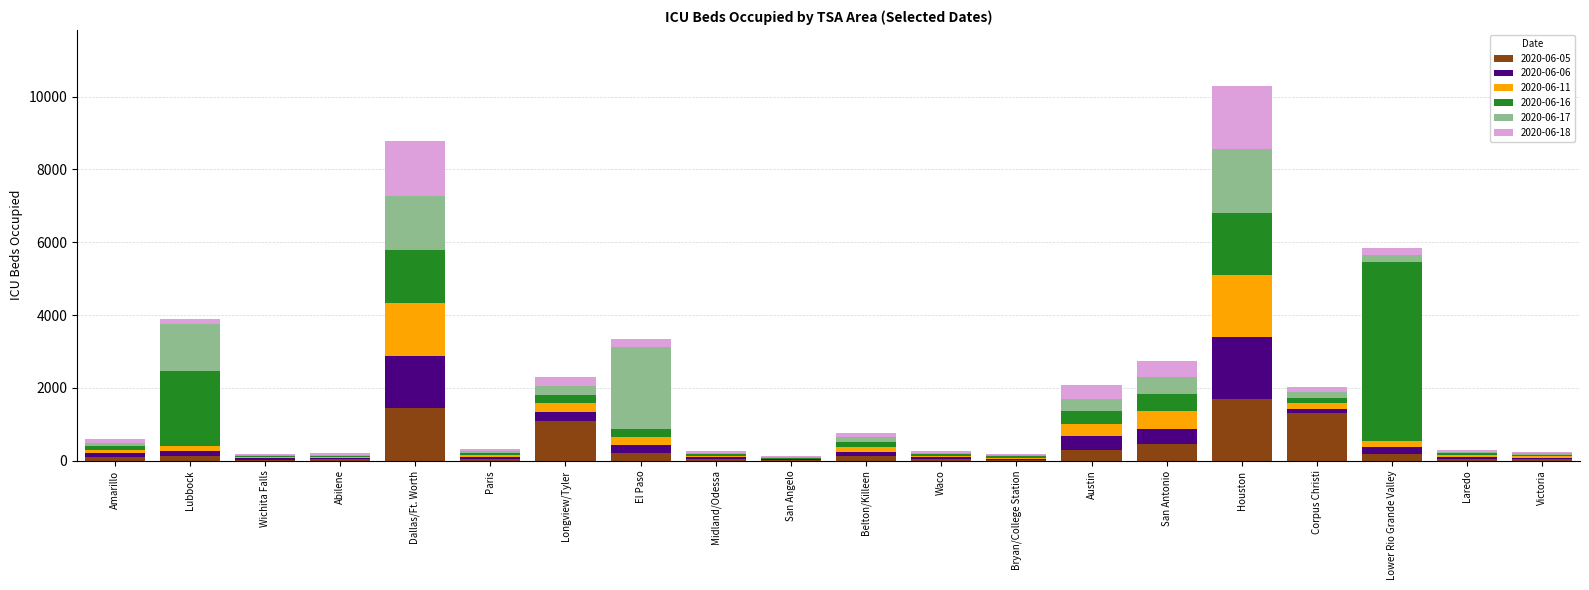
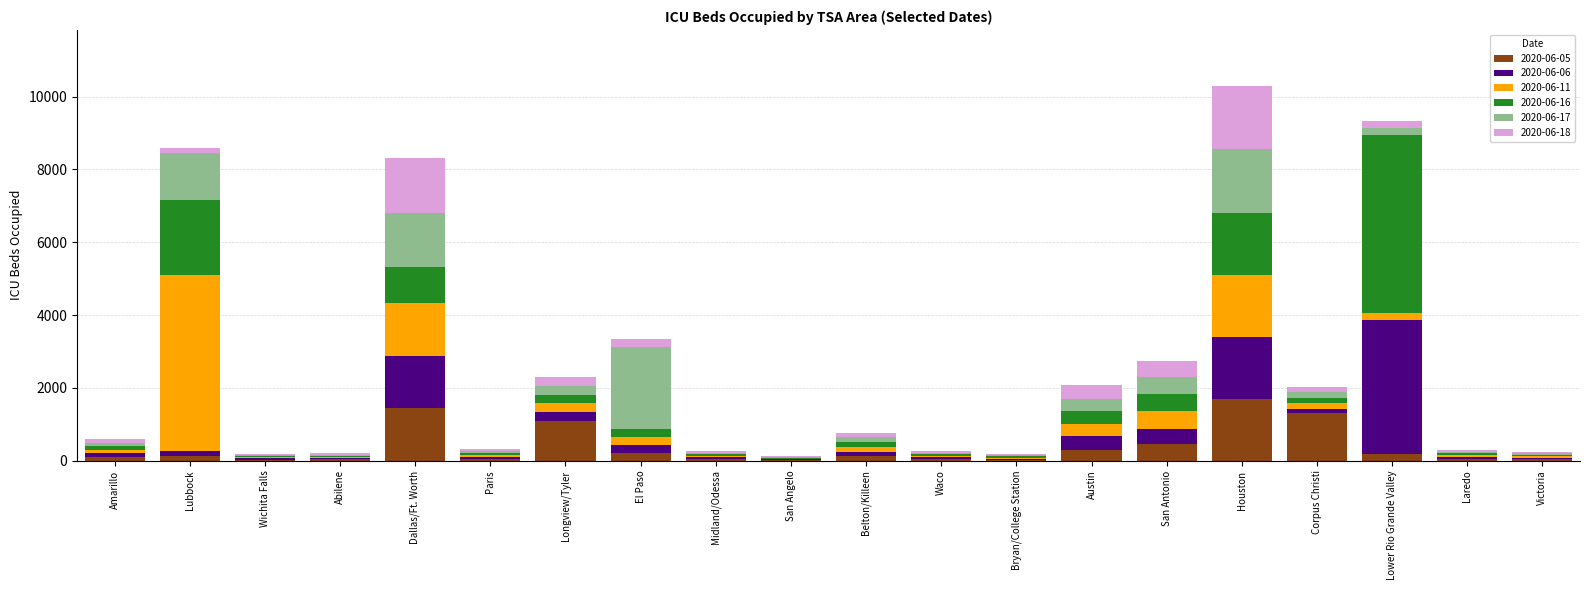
2020-06-11, Lubbock: 100 -> 4800
2020-06-16, Dallas/Ft. Worth: 1500 -> 1000
2020-06-06, Lower Rio Grande Valley: 200 -> 3700
